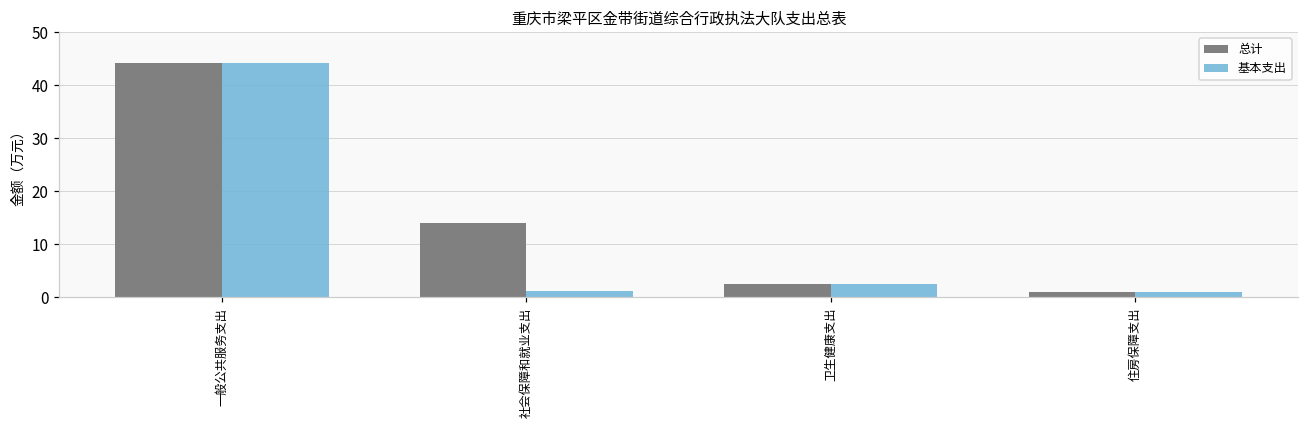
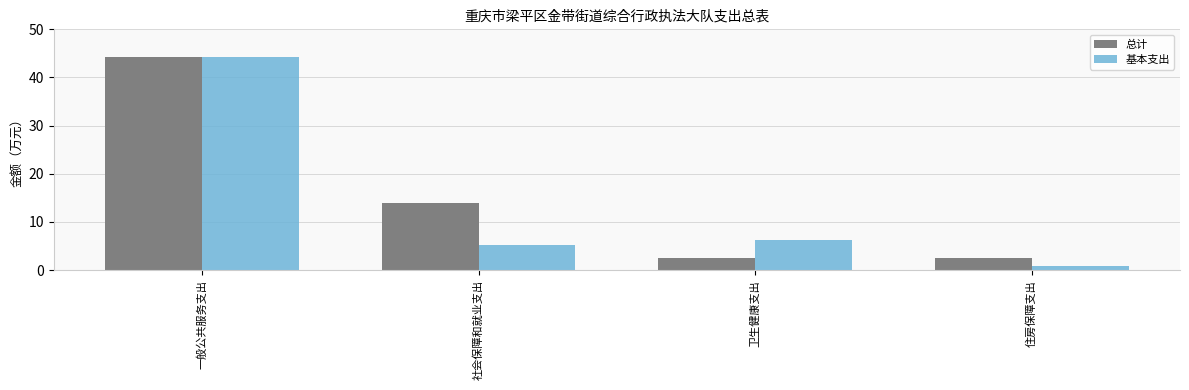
基本支出, 社会保障和就业支出: 1 -> 5
基本支出, 卫生健康支出: 3 -> 6
总计, 住房保障支出: 1 -> 3
